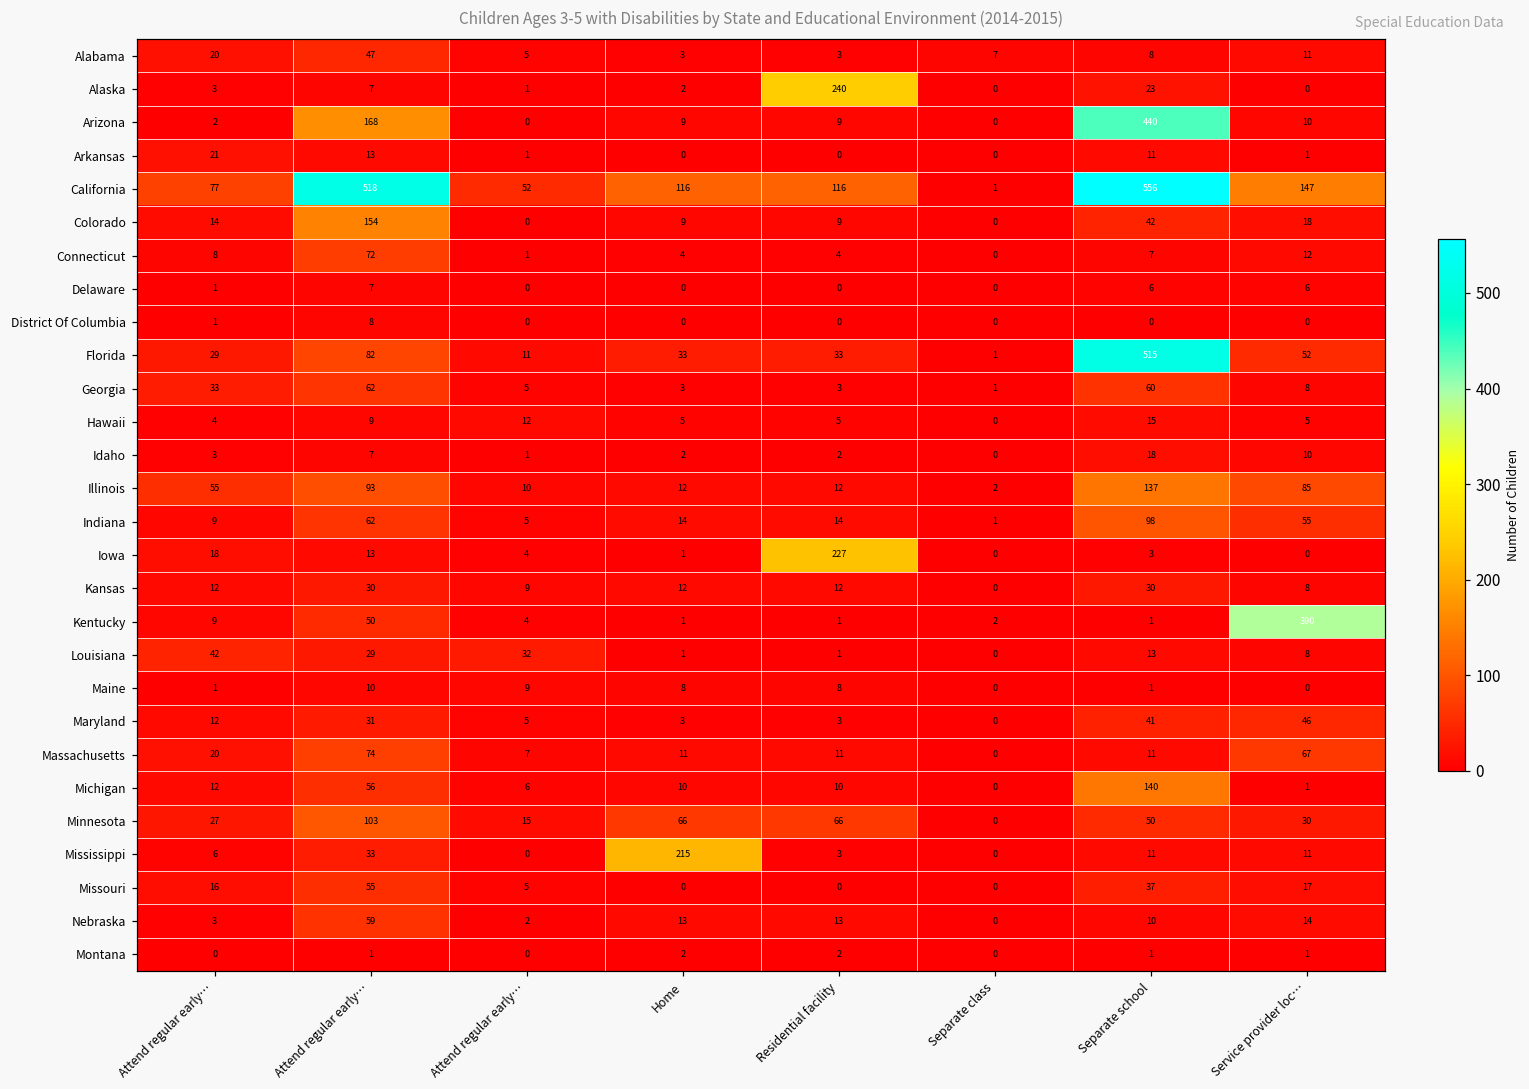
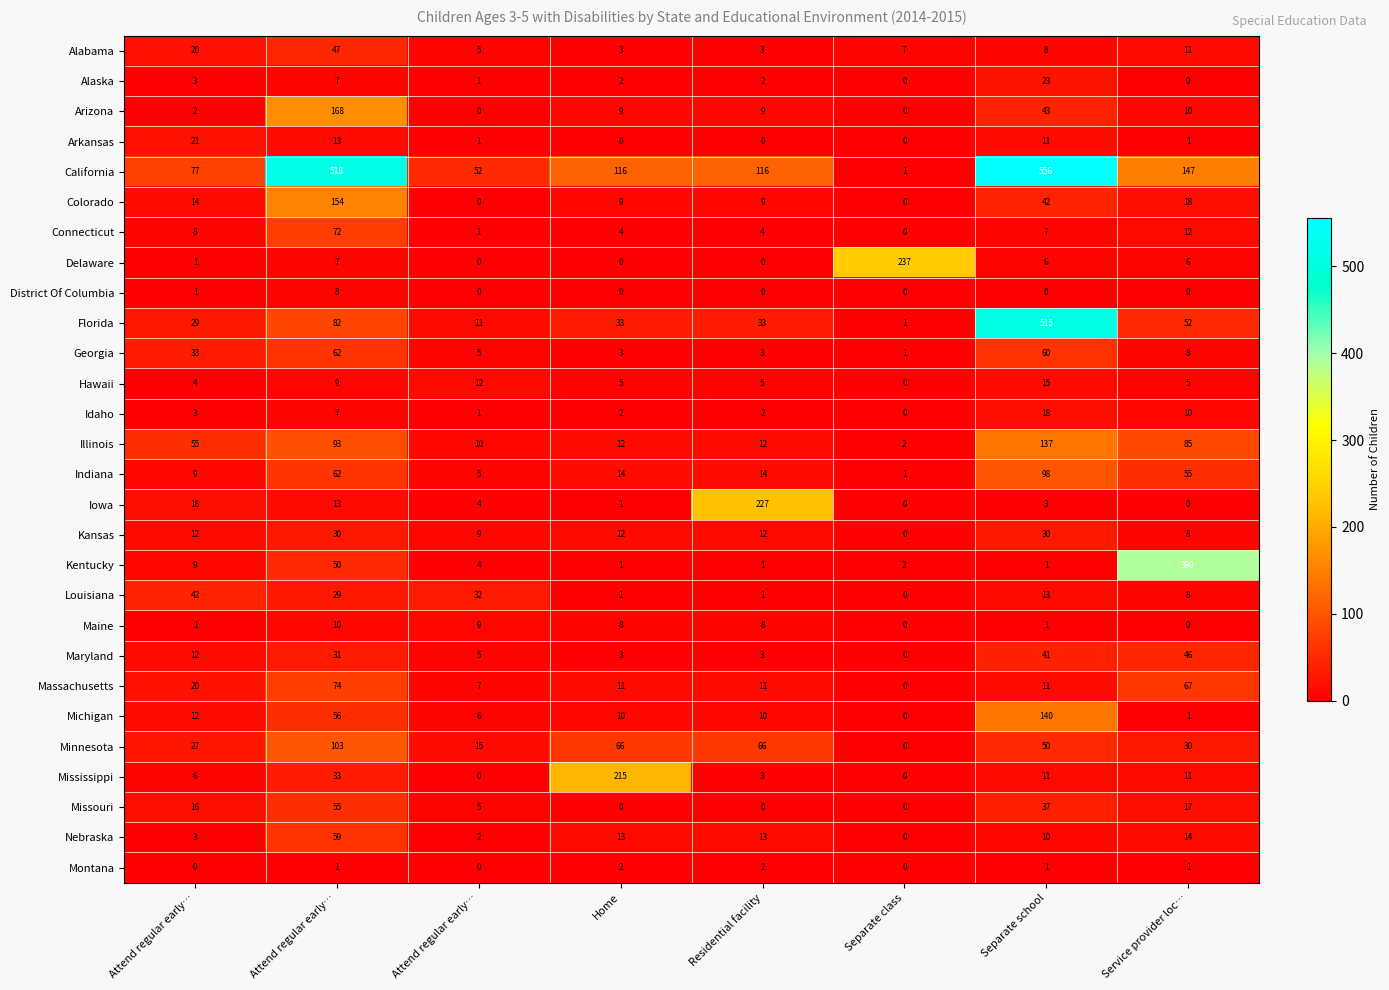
Alaska, Residential facility: 240 -> 2
Arizona, Separate school: 440 -> 43
Delaware, Separate class: 0 -> 237
